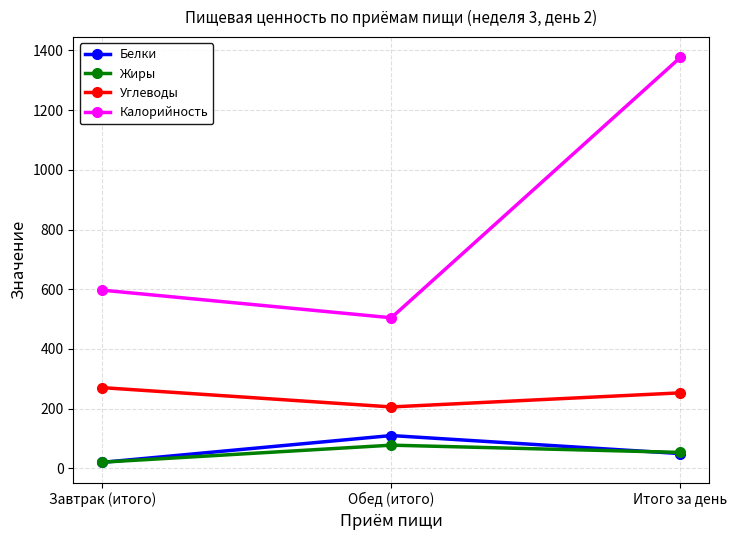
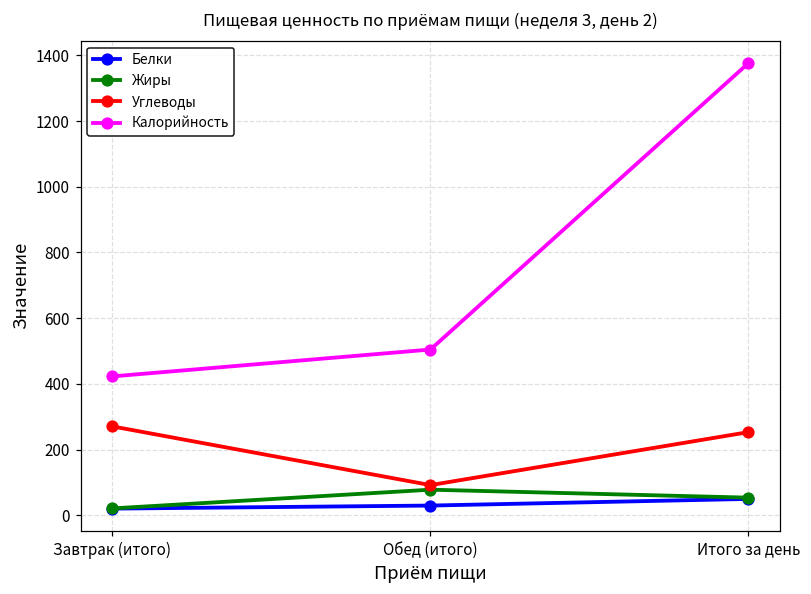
Калорийность, Завтрак (итого): 600 -> 420
Белки, Обед (итого): 110 -> 30
Углеводы, Обед (итого): 210 -> 90
